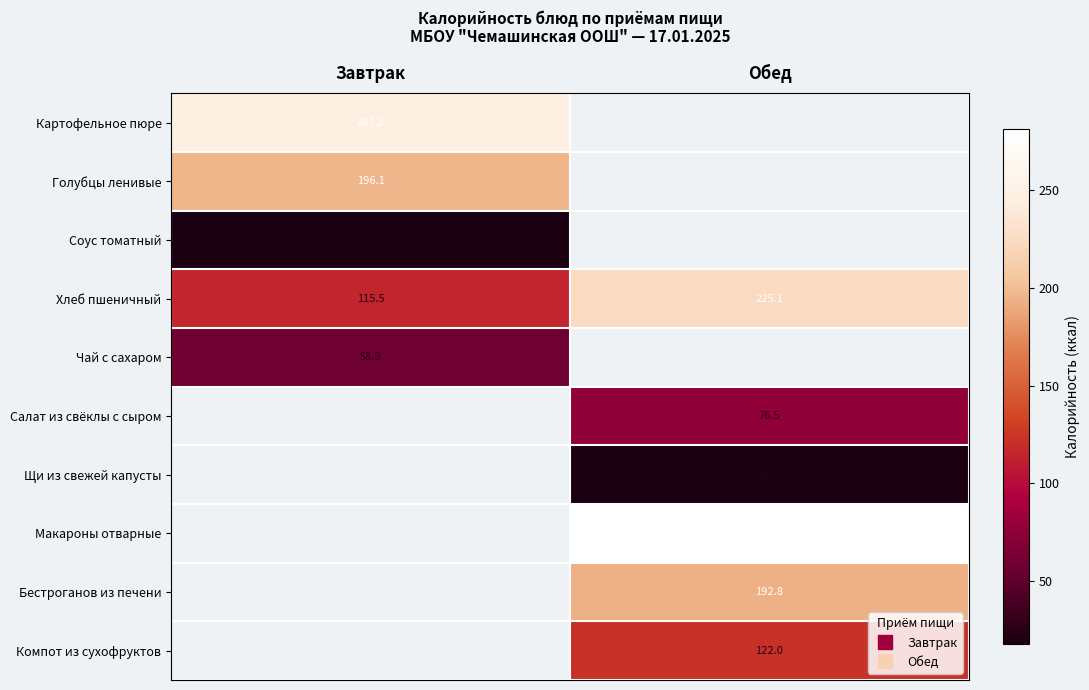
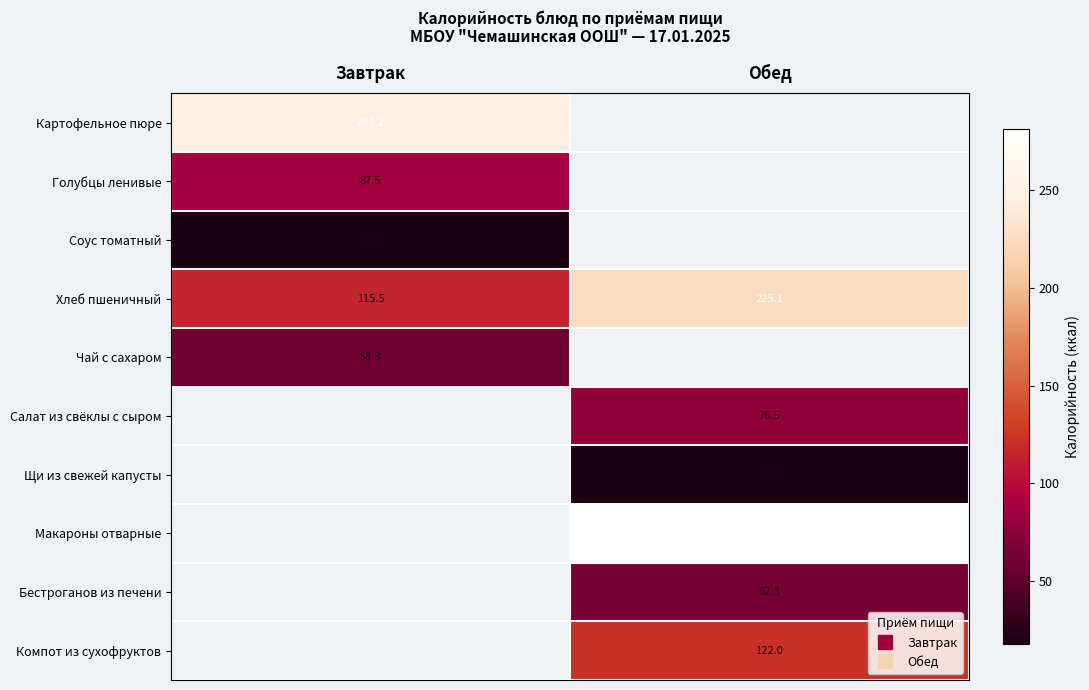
Голубцы ленивые, Завтрак: 196.1 -> 87.5
Бестроганов из печени, Обед: 192.8 -> 62.3
